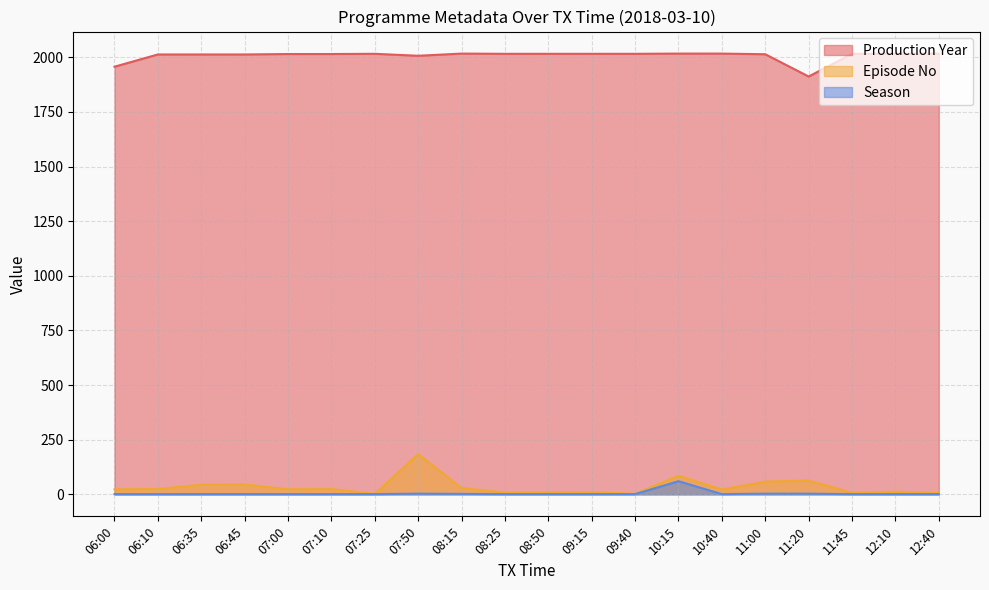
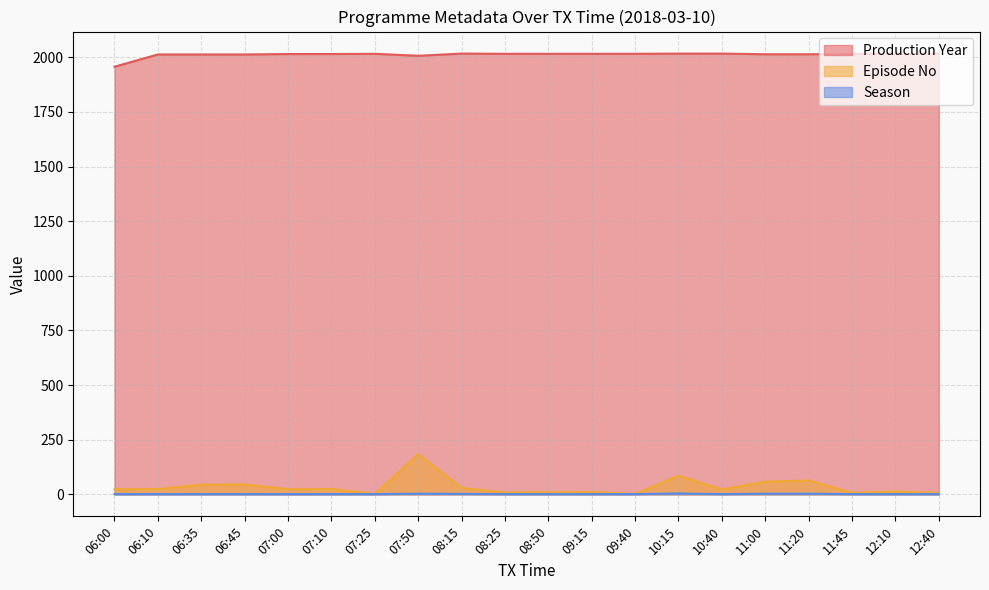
Season, 10:15: 60 -> 0
Production Year, 11:20: 1910 -> 2010
